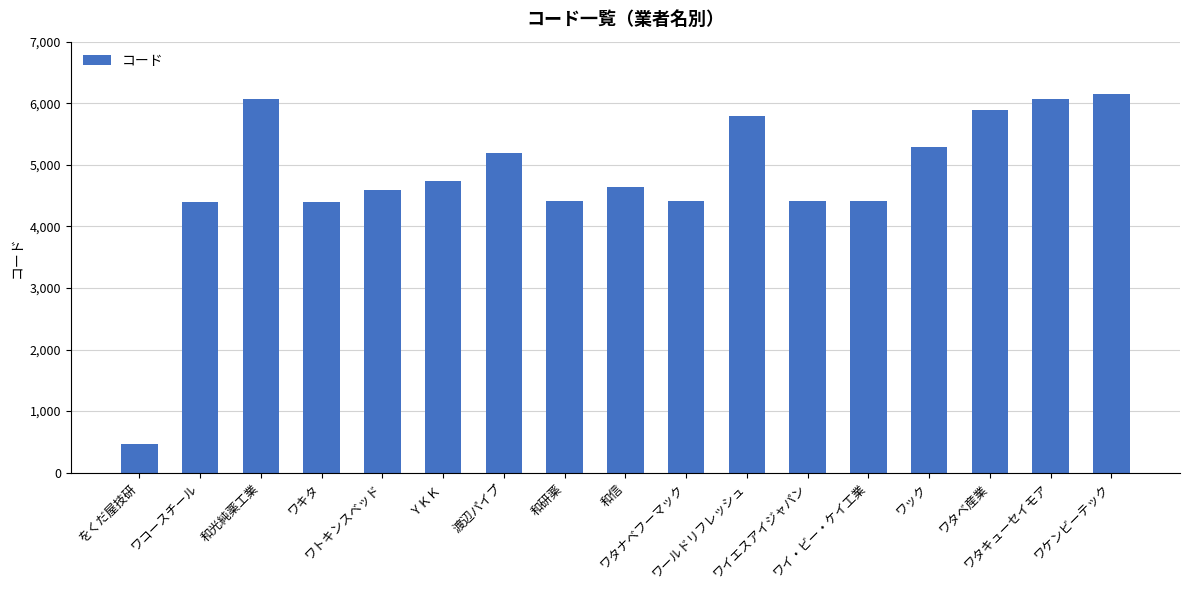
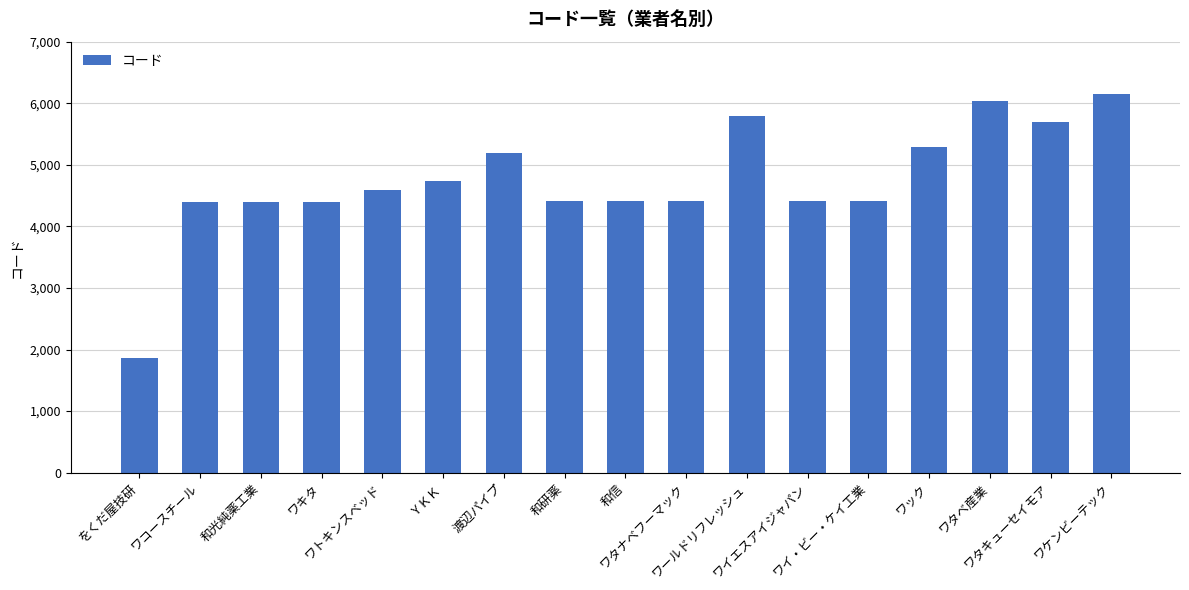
をくだ屋技研: 500 -> 1,900
和光純薬工業: 6,100 -> 4,400
和信: 4,600 -> 4,400
ワタベ産業: 5,900 -> 6,000
ワタキューセイモア: 6,100 -> 5,700
